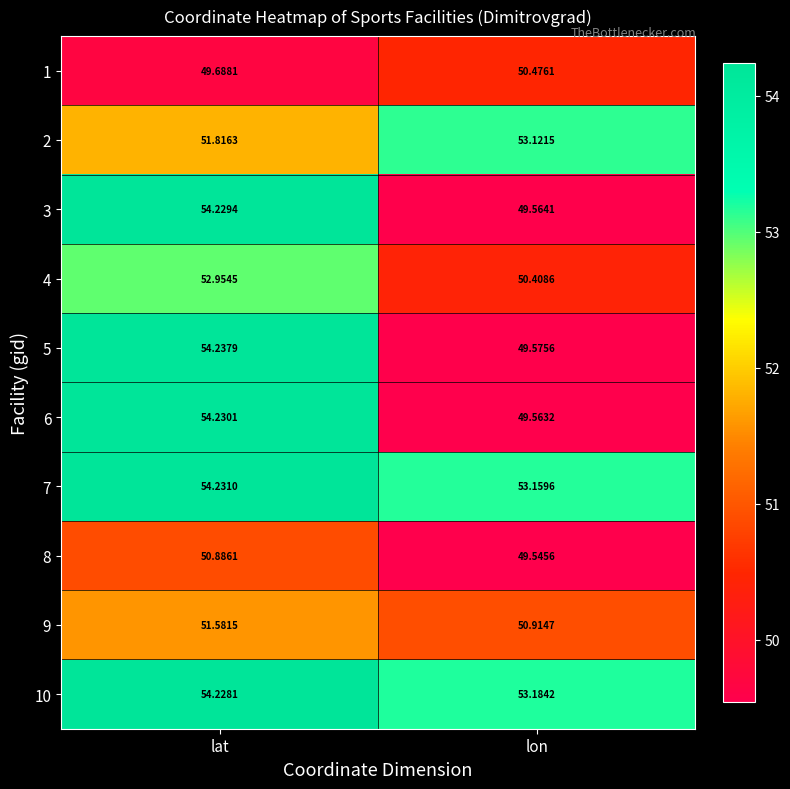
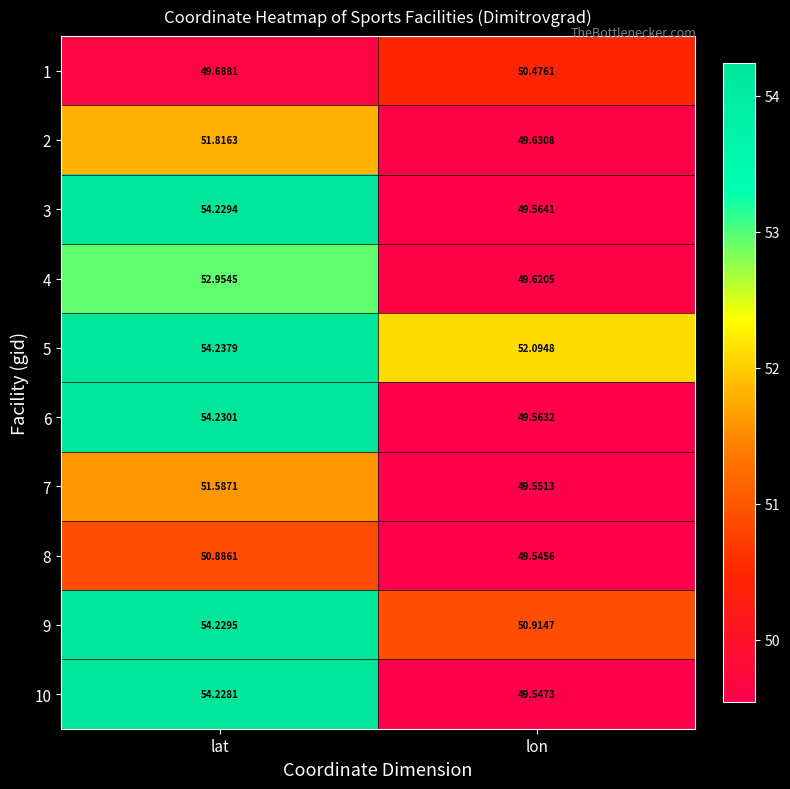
2, lon: 53.1215 -> 49.6308
4, lon: 50.4086 -> 49.6205
5, lon: 49.5756 -> 52.0948
7, lat: 54.2310 -> 51.5871
7, lon: 53.1596 -> 49.5513
9, lat: 51.5815 -> 54.2295
10, lon: 53.1842 -> 49.5473
